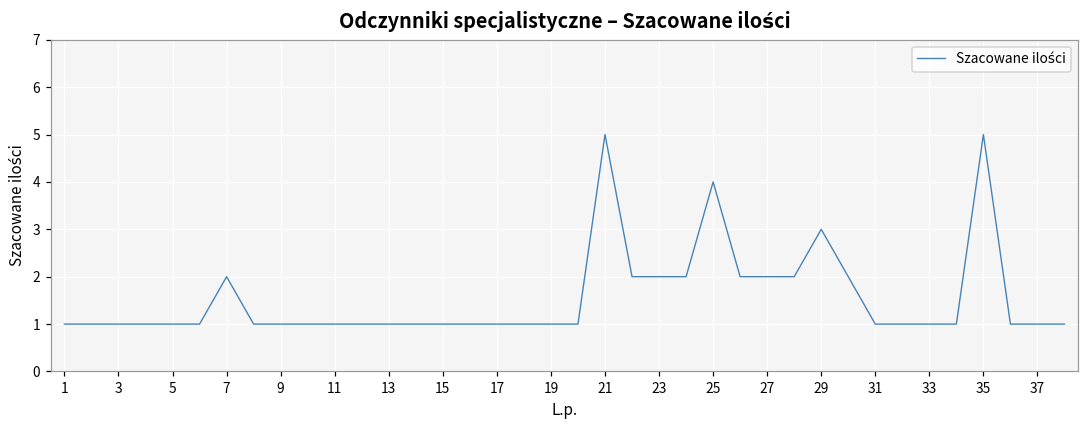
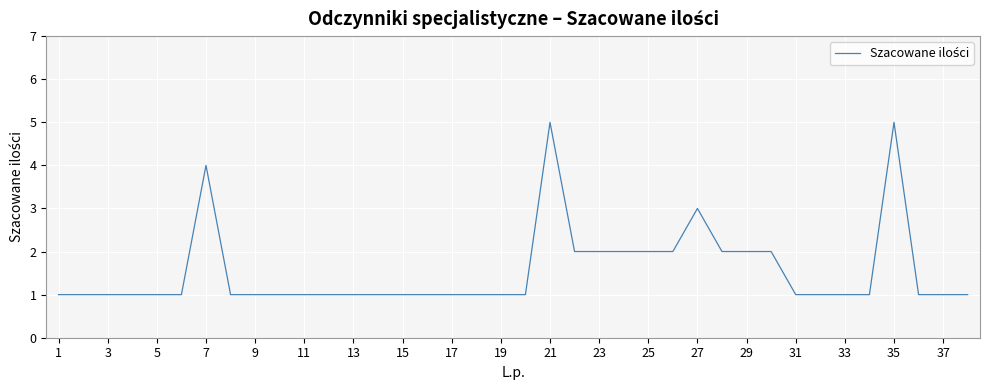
7: 2 -> 4
25: 4 -> 2
27: 2 -> 3
29: 3 -> 2
